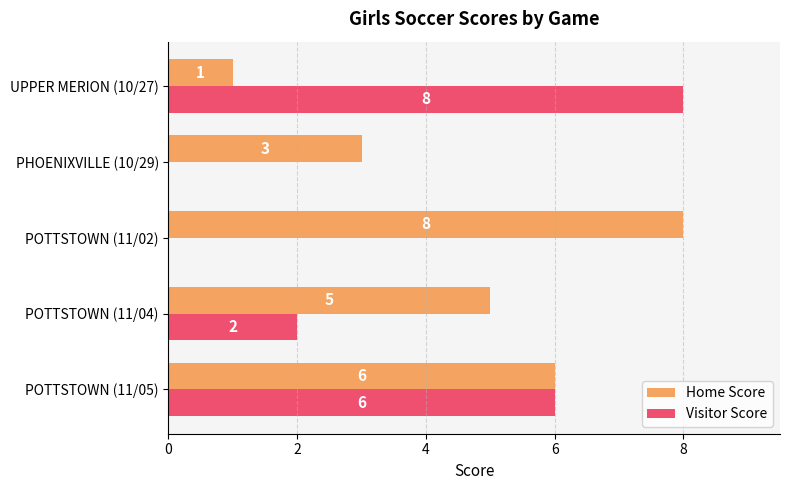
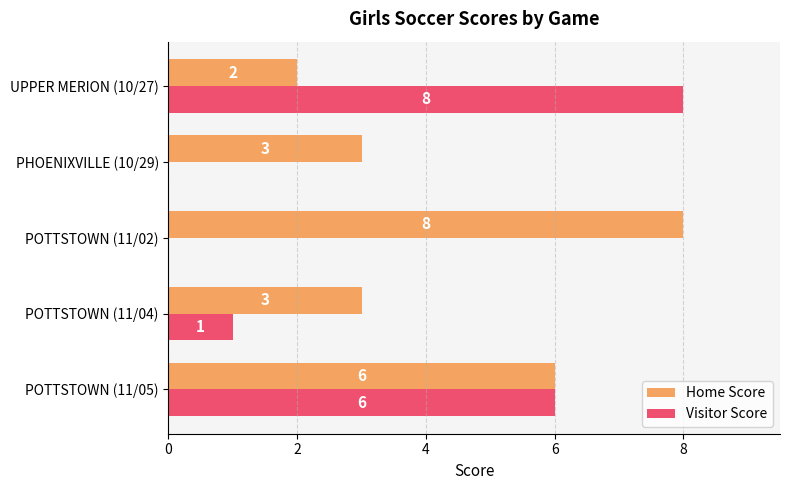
Home Score, UPPER MERION (10/27): 1 -> 2
Home Score, POTTSTOWN (11/04): 5 -> 3
Visitor Score, POTTSTOWN (11/04): 2 -> 1
